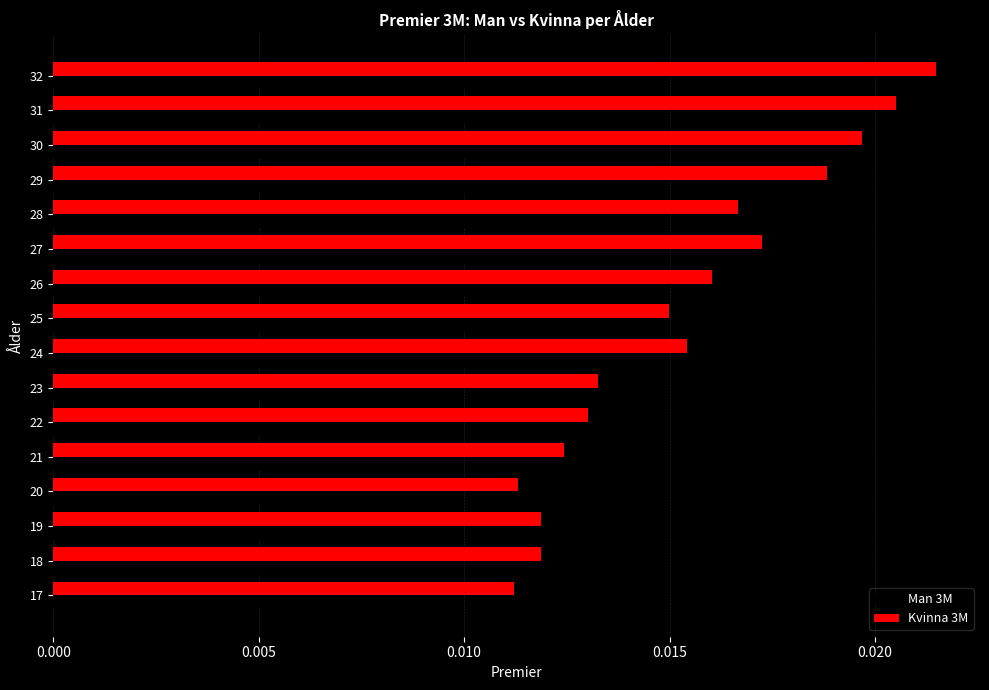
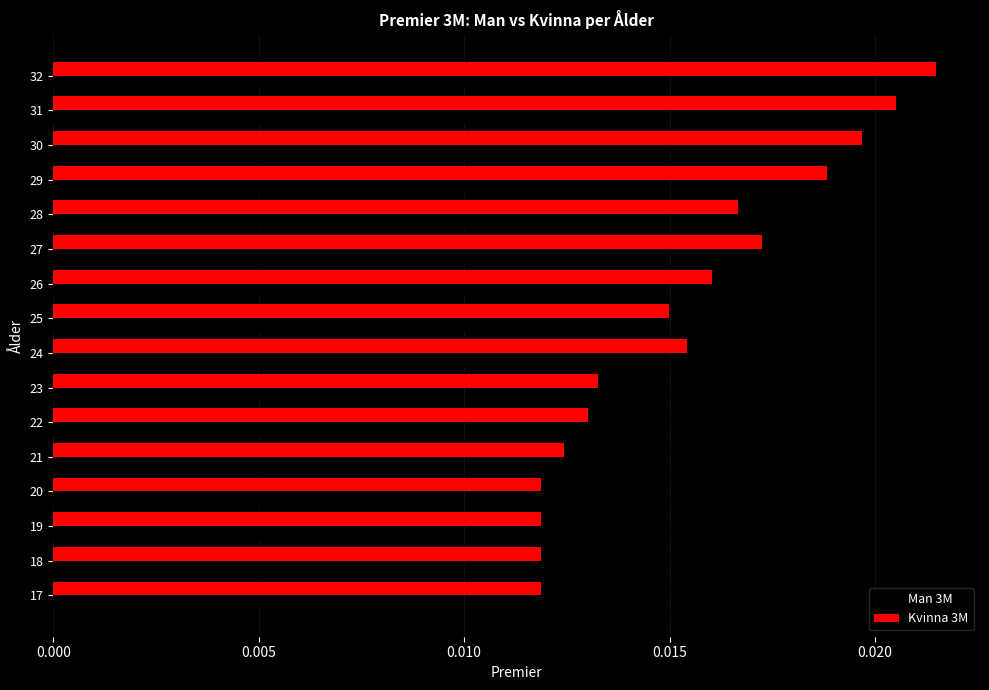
Kvinna 3M, 20: 0.0113 -> 0.0119
Kvinna 3M, 17: 0.0112 -> 0.0119
